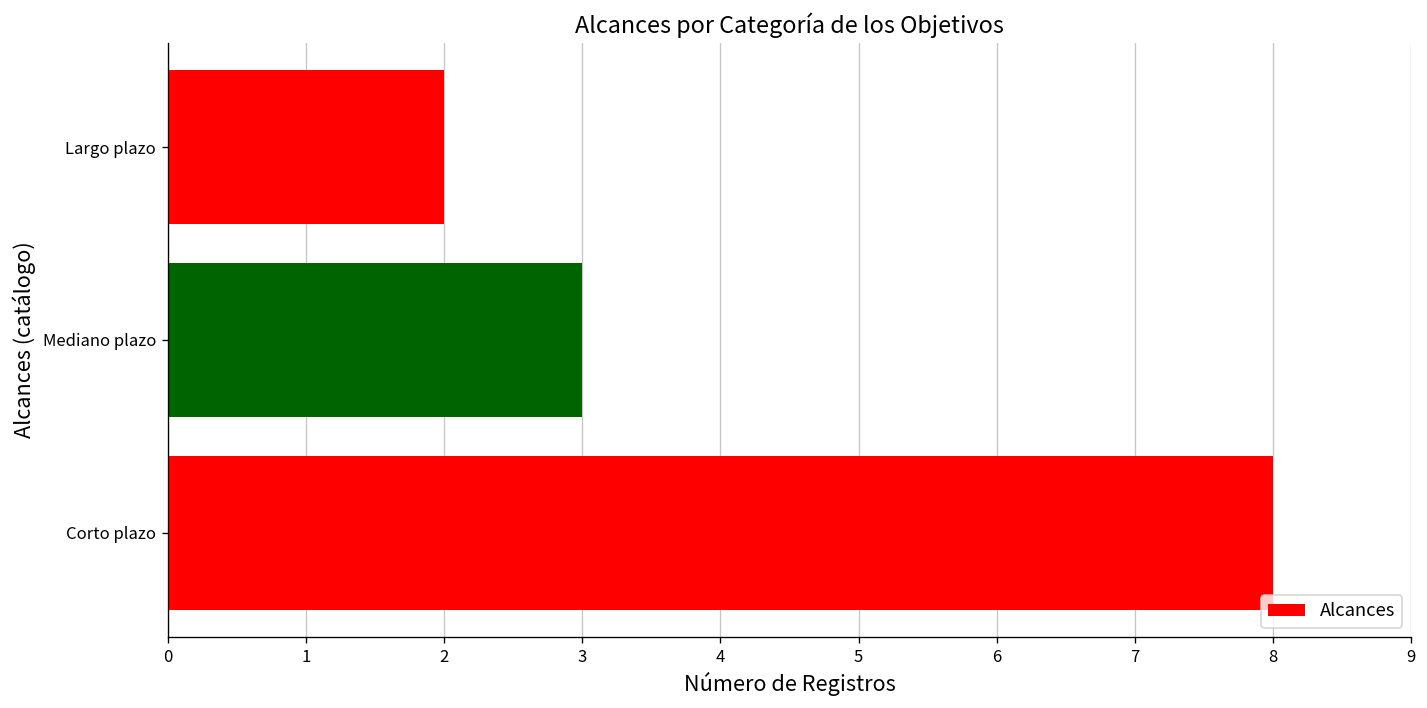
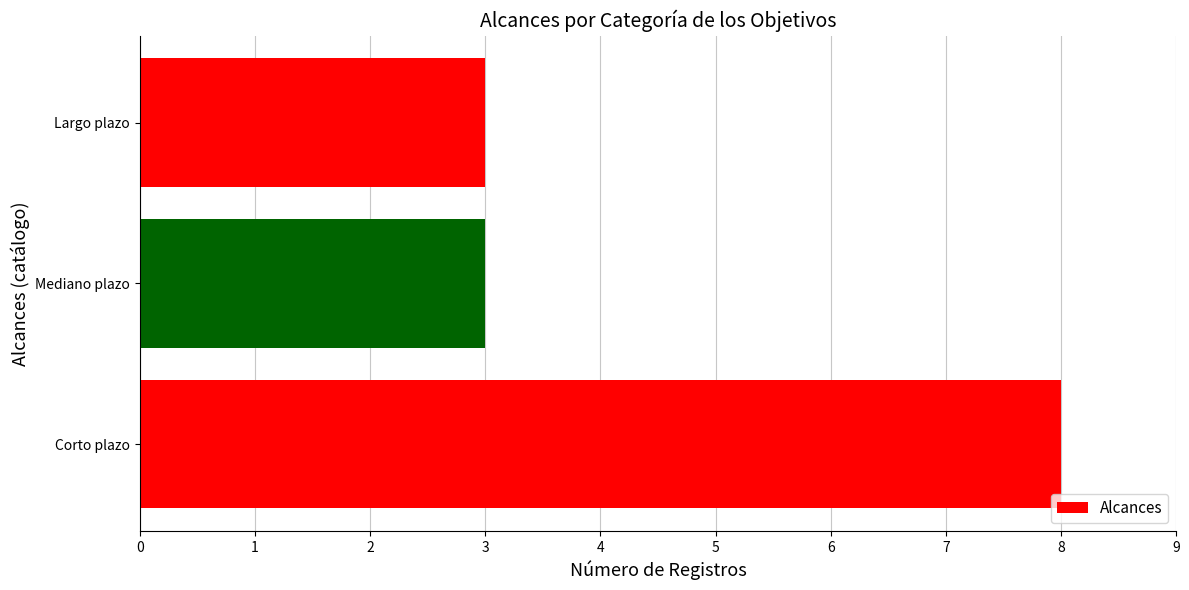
Largo plazo: 2 -> 3
